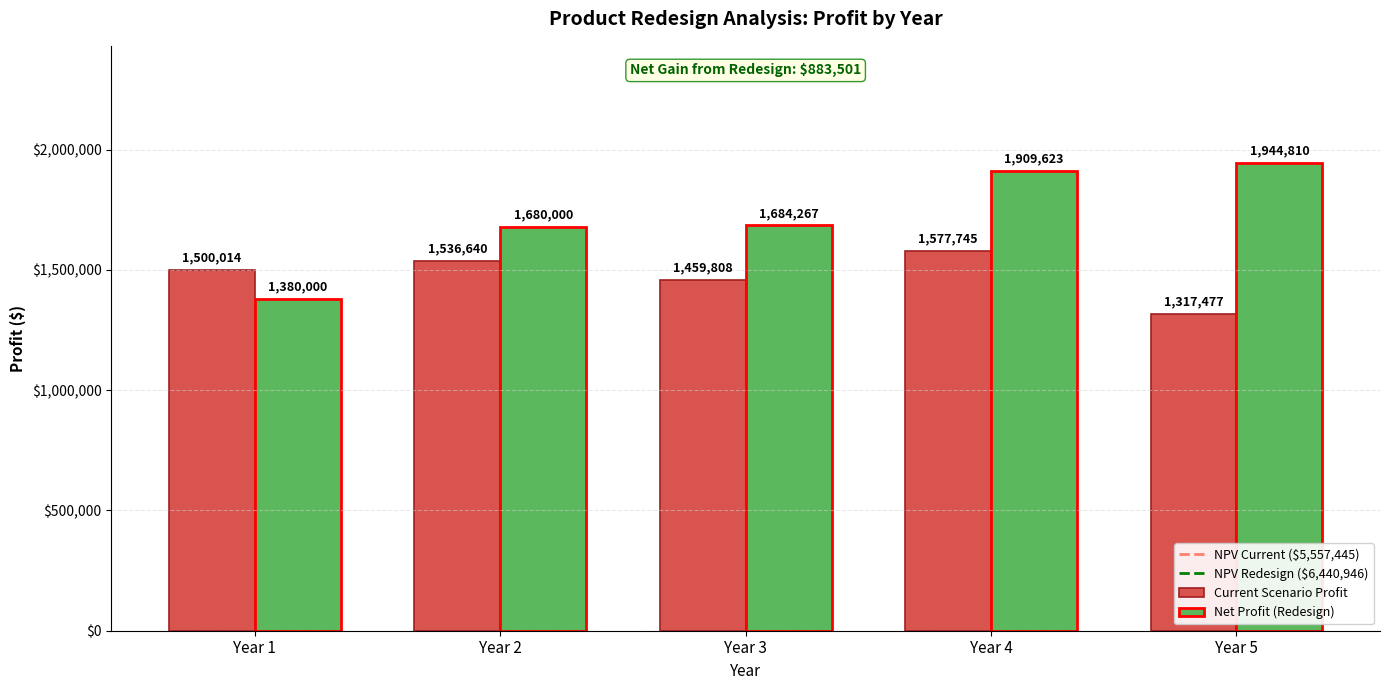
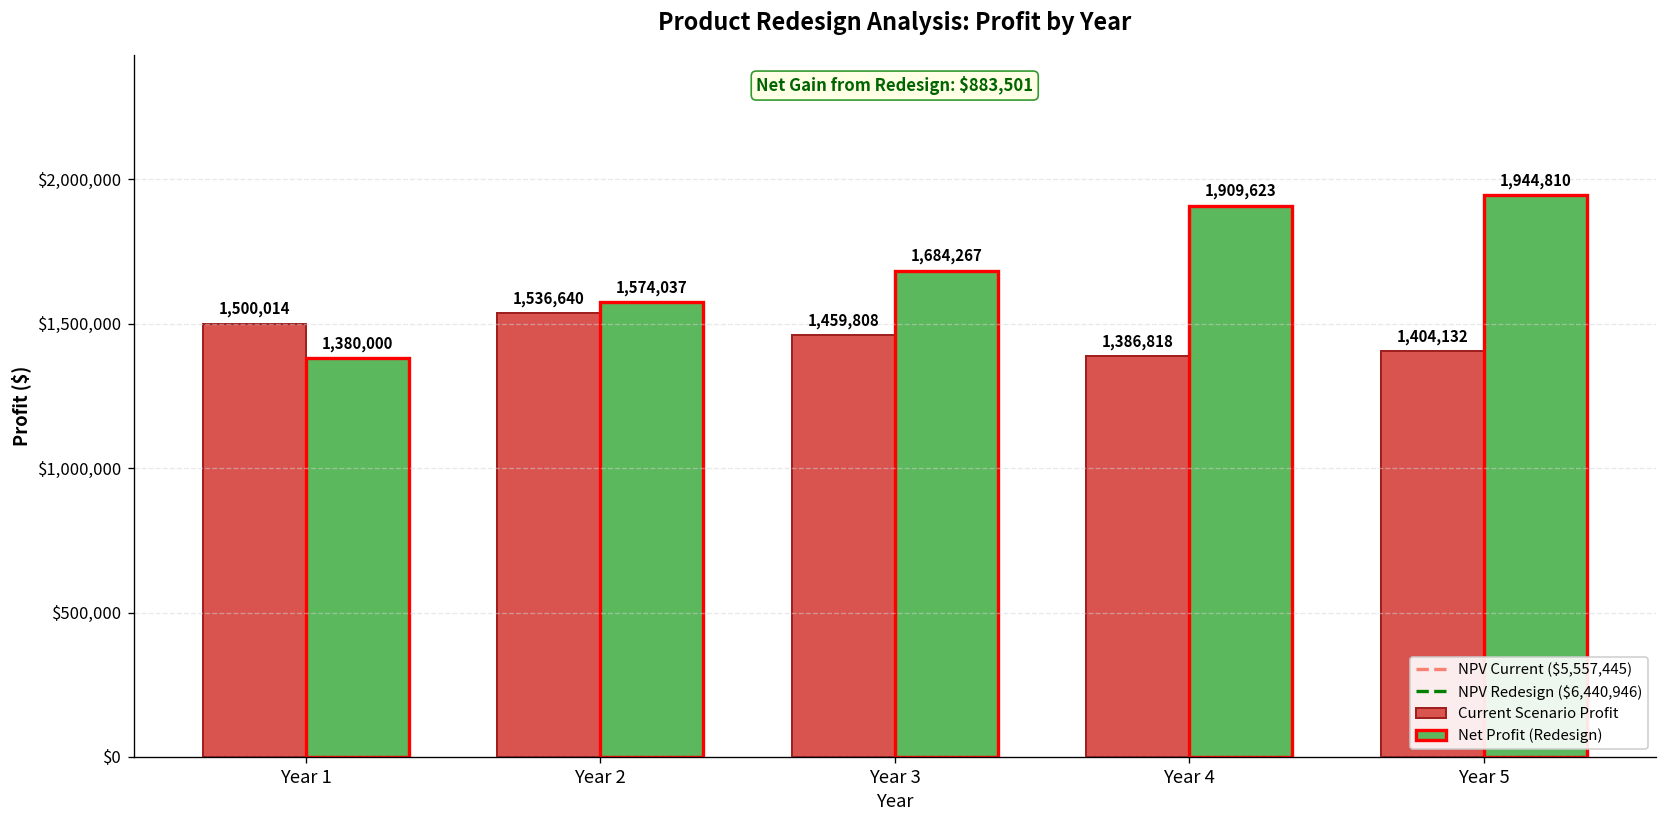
Net Profit (Redesign), Year 2: 1,680,000 -> 1,574,037
Current Scenario Profit, Year 4: 1,577,745 -> 1,386,818
Current Scenario Profit, Year 5: 1,317,477 -> 1,404,132
